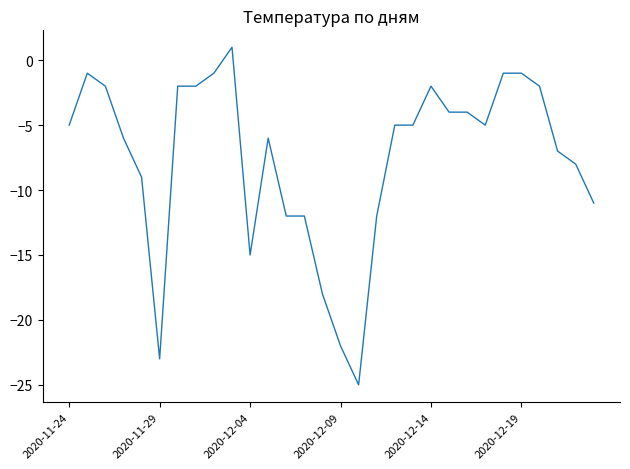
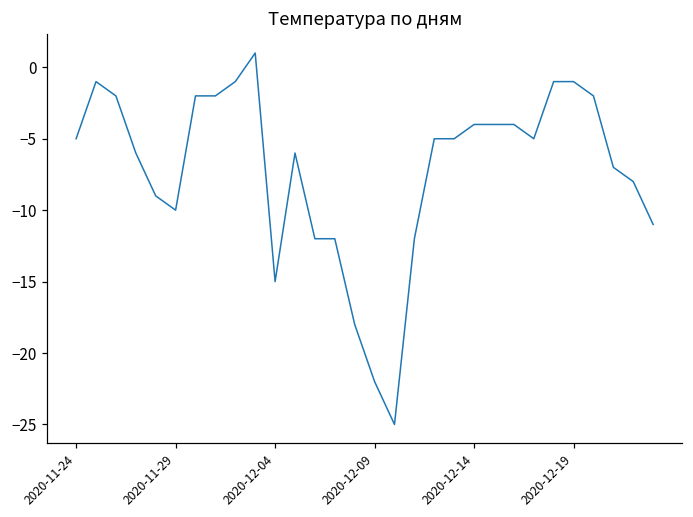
2020-11-29: -23 -> -10
2020-12-14: -2 -> -4
